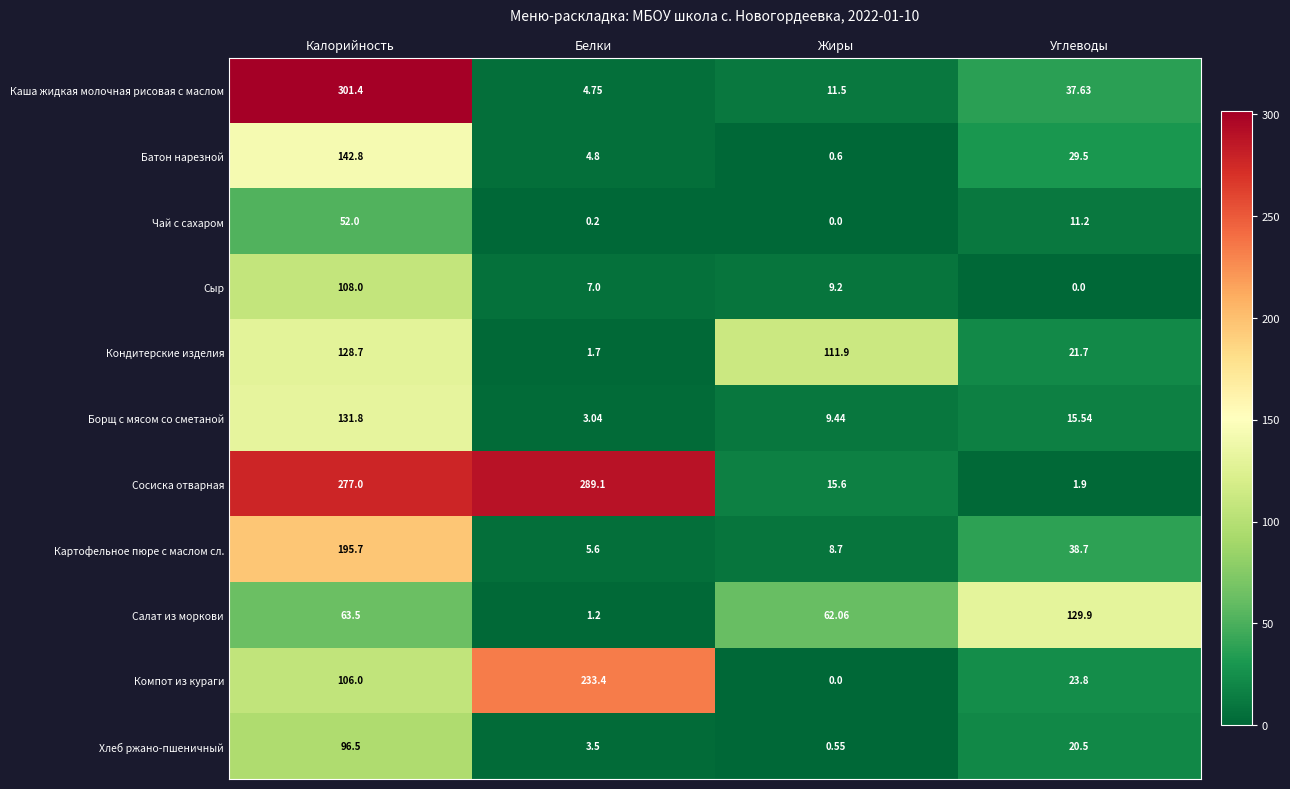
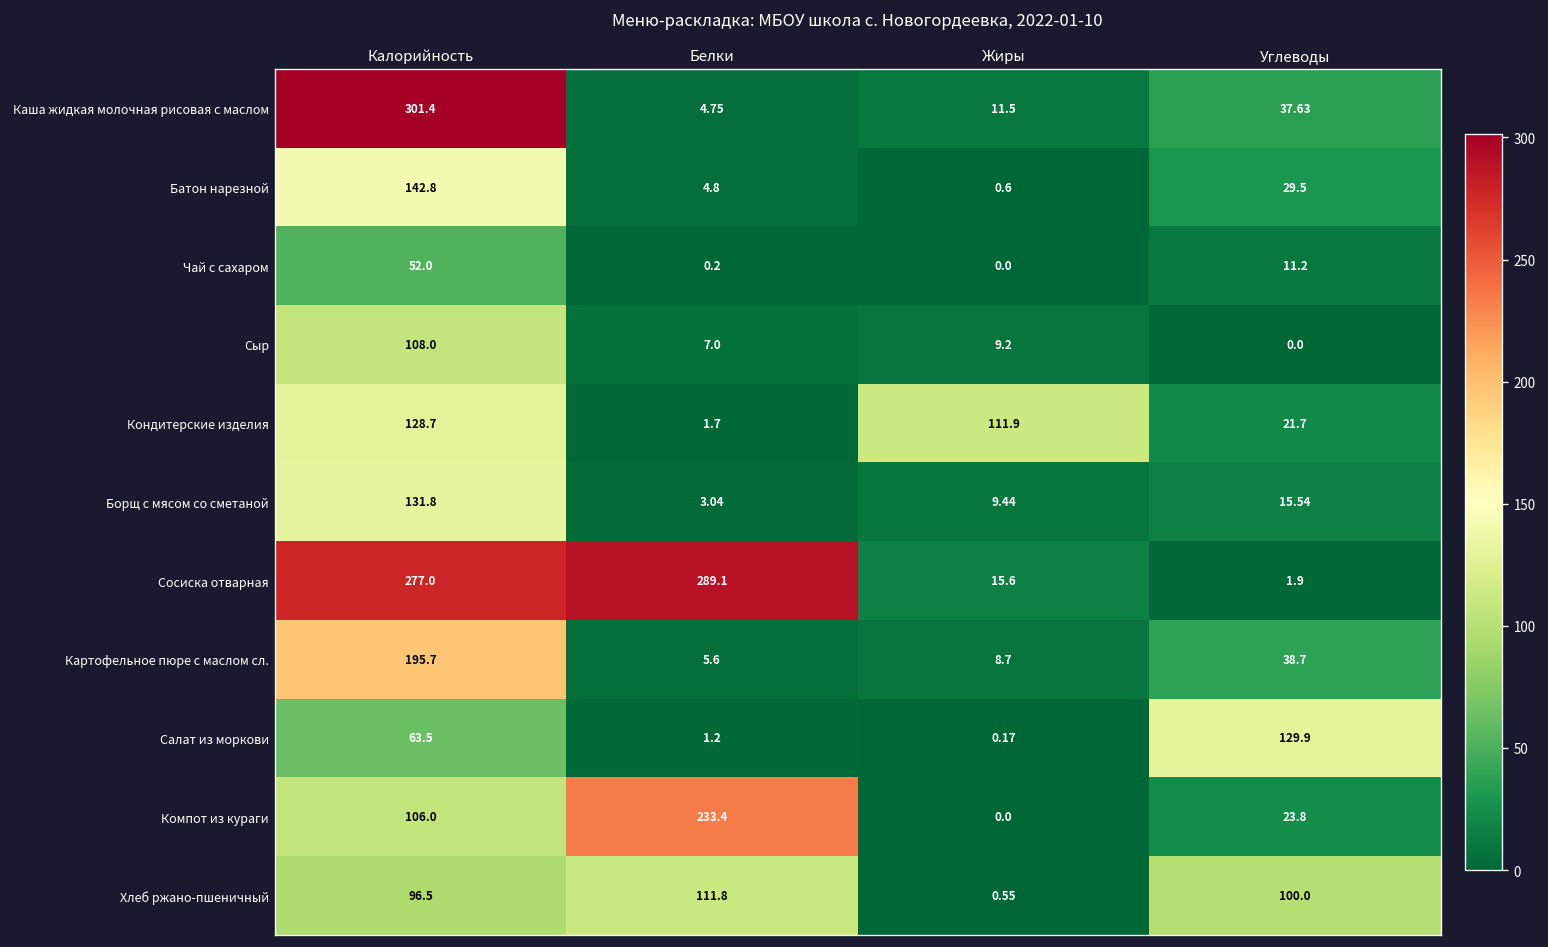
Салат из моркови, Жиры: 62.06 -> 0.17
Хлеб ржано-пшеничный, Белки: 3.5 -> 111.8
Хлеб ржано-пшеничный, Углеводы: 20.5 -> 100.0
